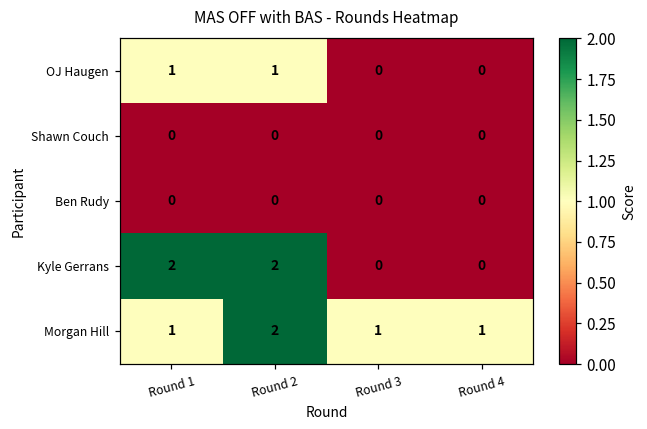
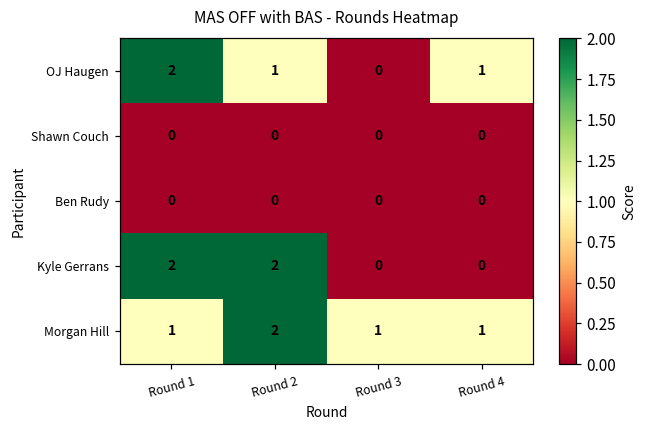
OJ Haugen, Round 1: 1 -> 2
OJ Haugen, Round 4: 0 -> 1
